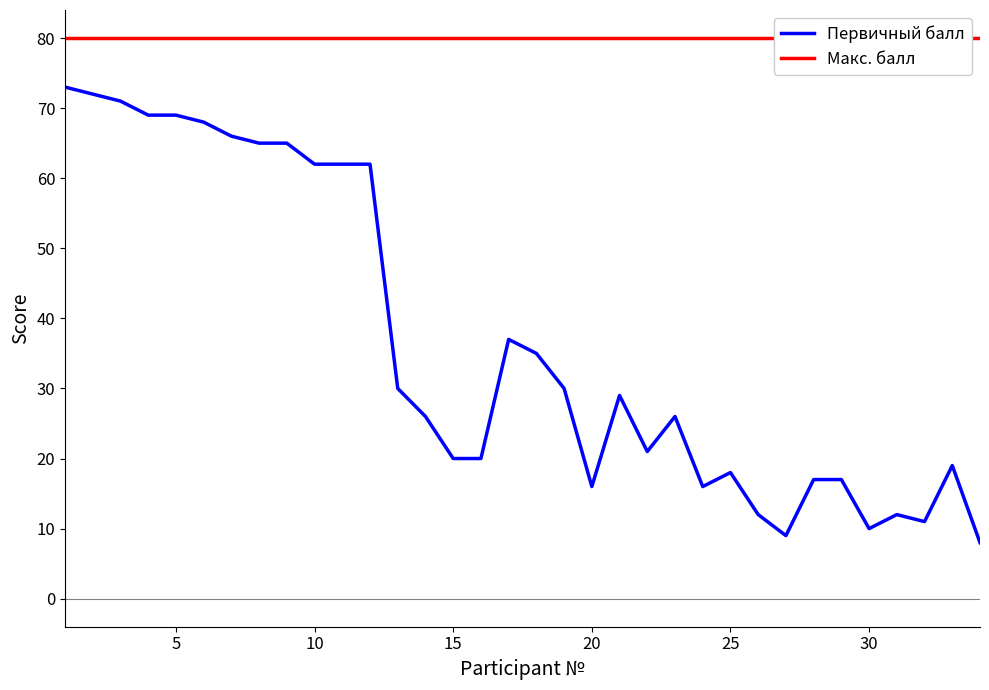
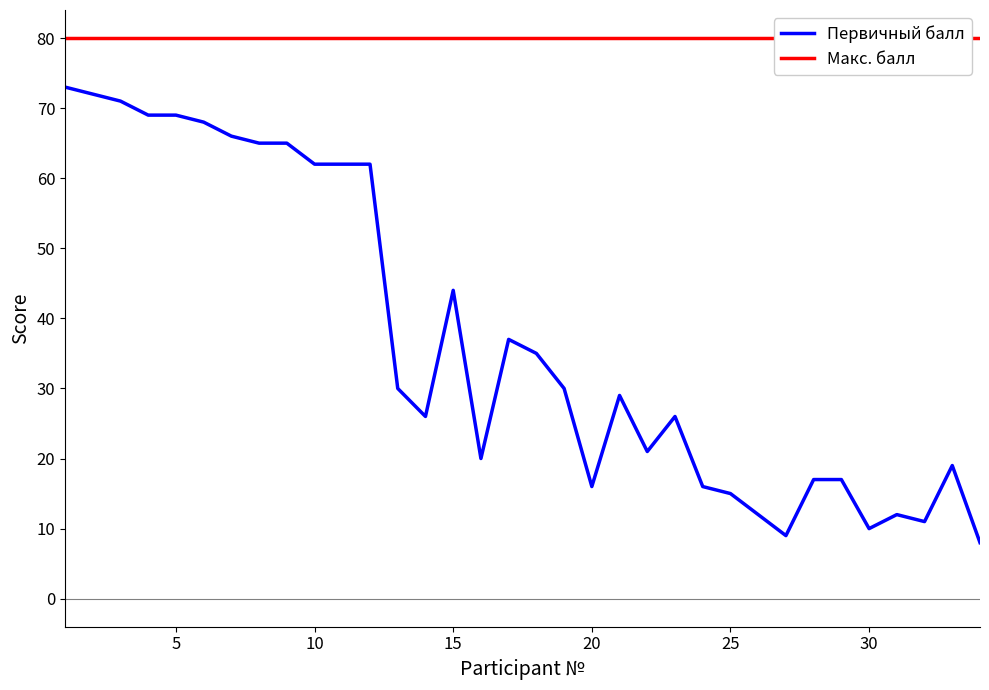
Первичный балл, 15: 20 -> 44
Первичный балл, 25: 18 -> 15
